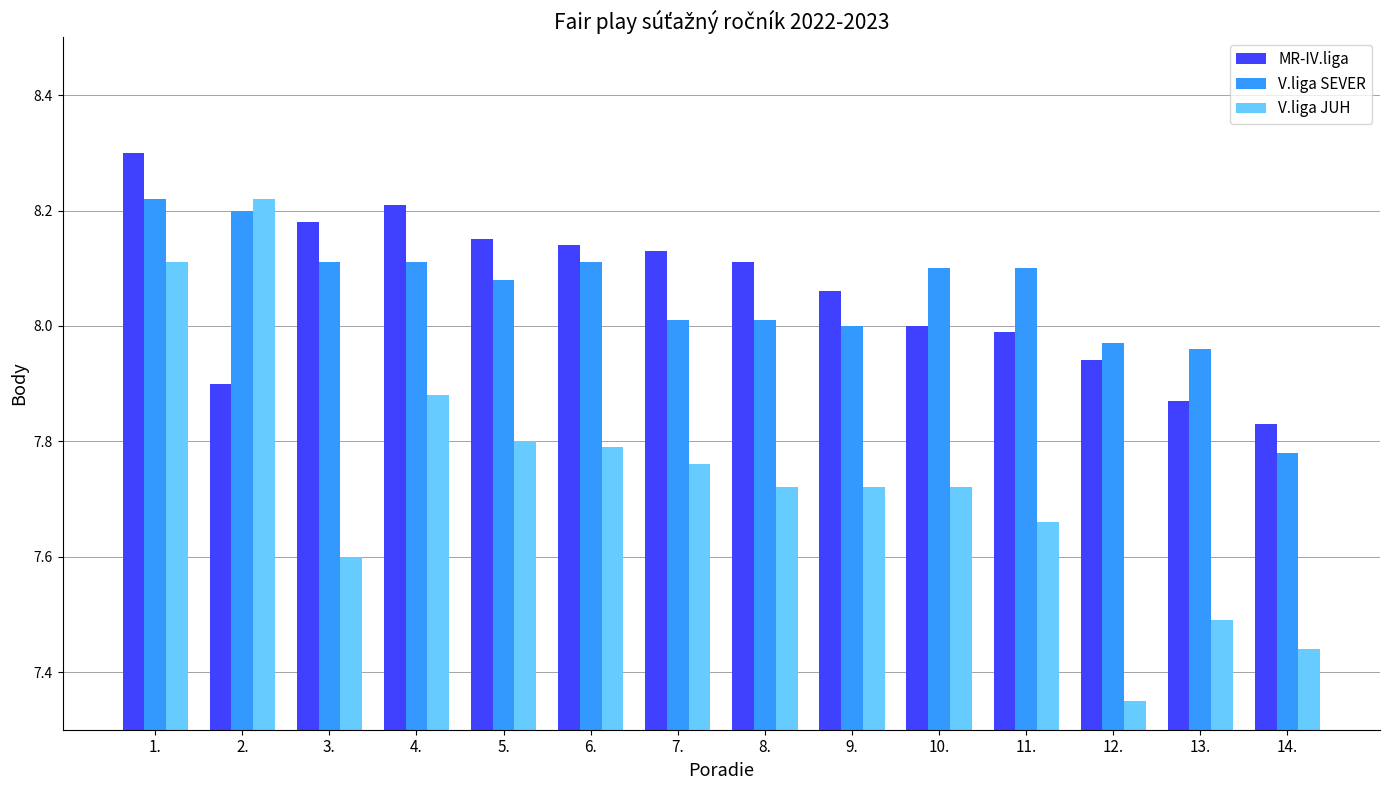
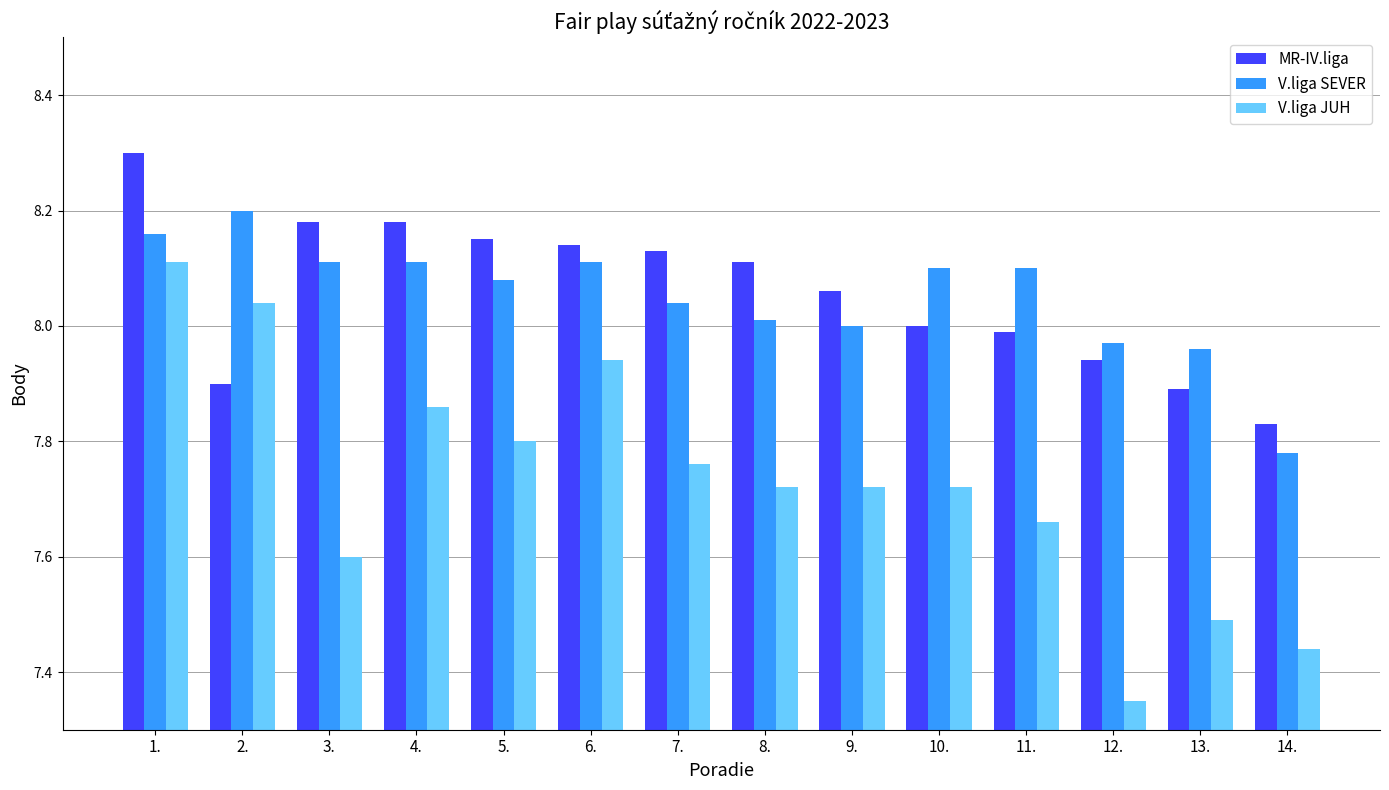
V.liga SEVER, 1.: 8.22 -> 8.16
V.liga JUH, 2.: 8.22 -> 8.04
MR-IV.liga, 4.: 8.21 -> 8.18
V.liga JUH, 4.: 7.88 -> 7.86
V.liga JUH, 6.: 7.79 -> 7.94
V.liga SEVER, 7.: 8.01 -> 8.04
MR-IV.liga, 13.: 7.87 -> 7.89
